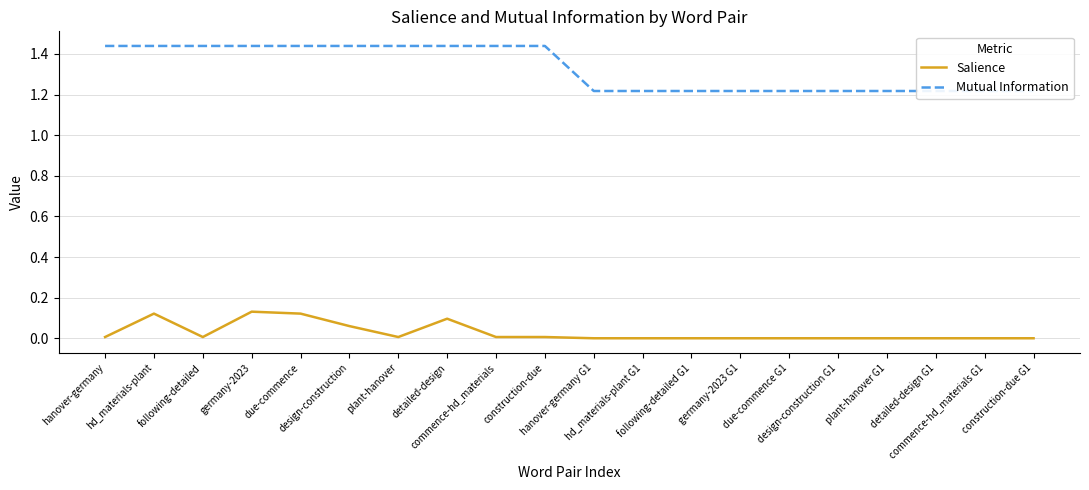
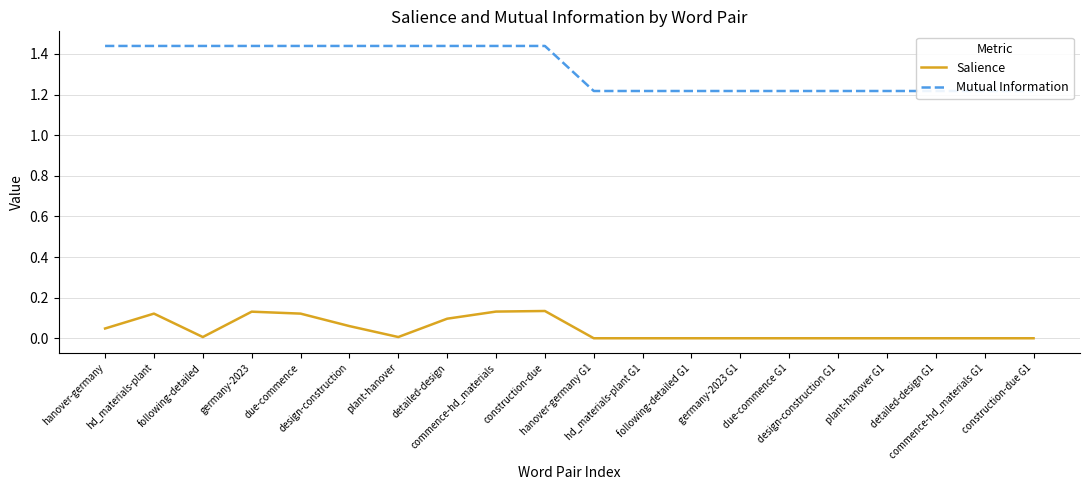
Salience, hanover-germany: 0.01 -> 0.05
Salience, commence-hd_materials: 0.01 -> 0.13
Salience, construction-due: 0.01 -> 0.13
